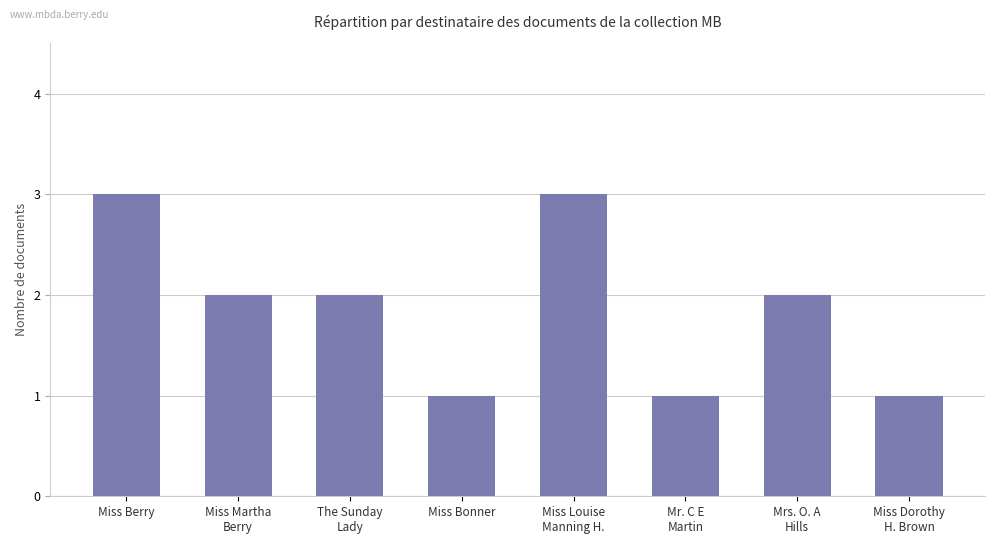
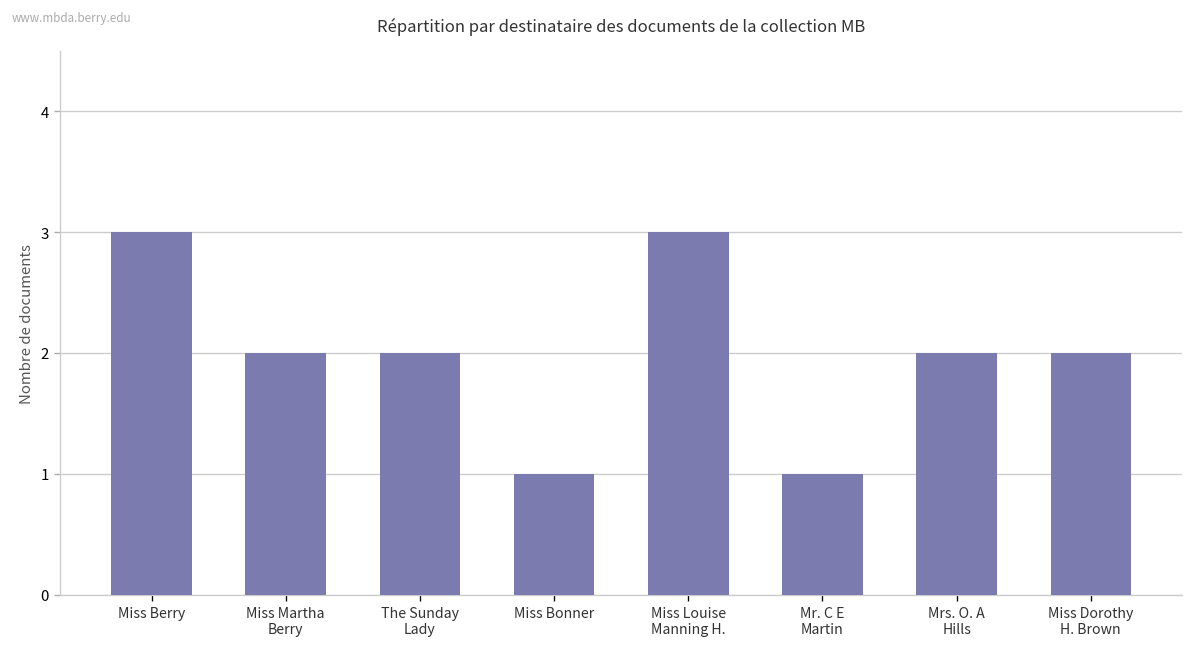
Miss Dorothy H. Brown: 1 -> 2
